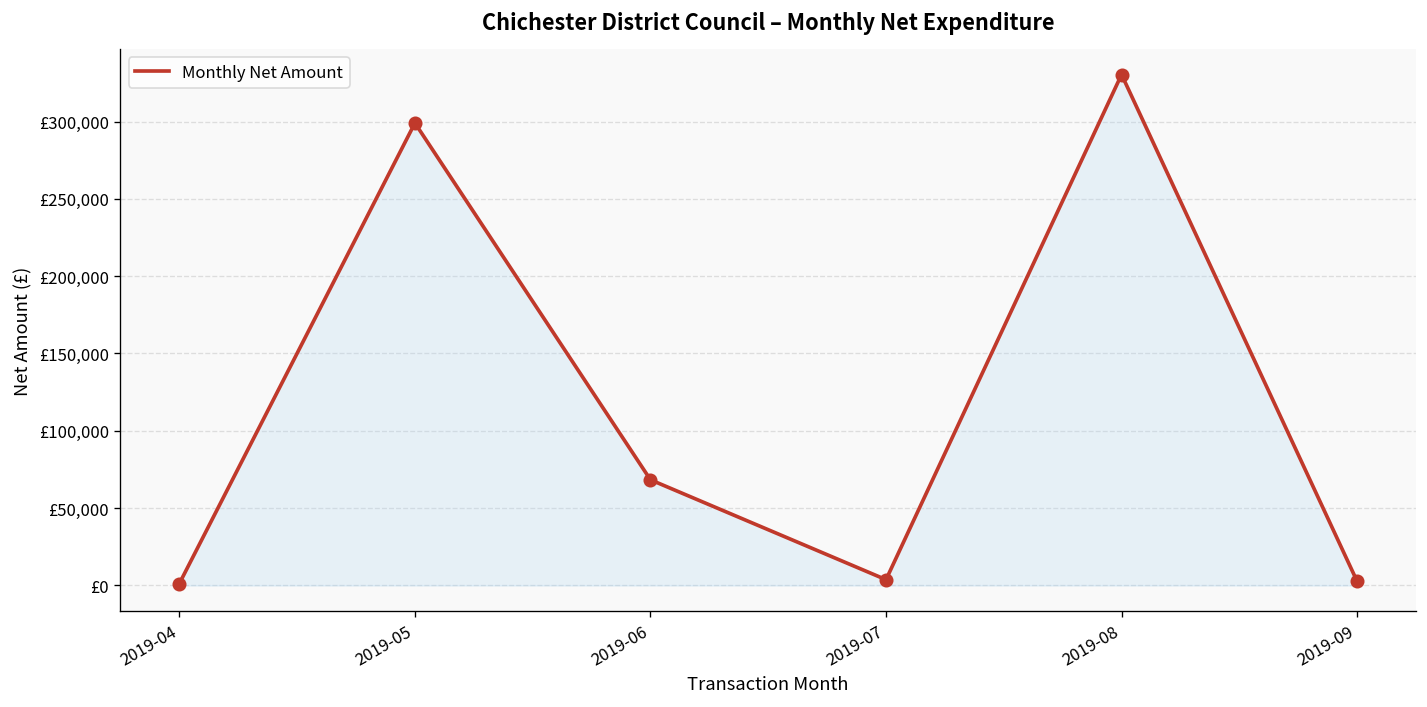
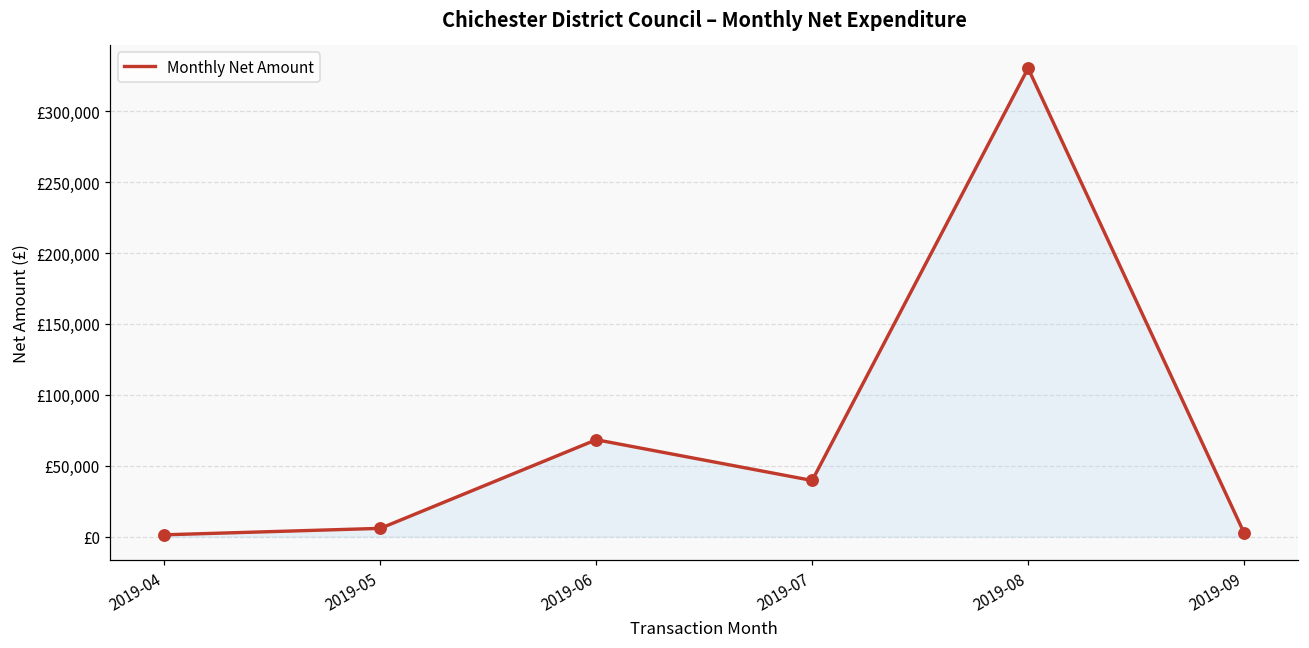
2019-05: £299,000 -> £6,000
2019-07: £4,000 -> £40,000
